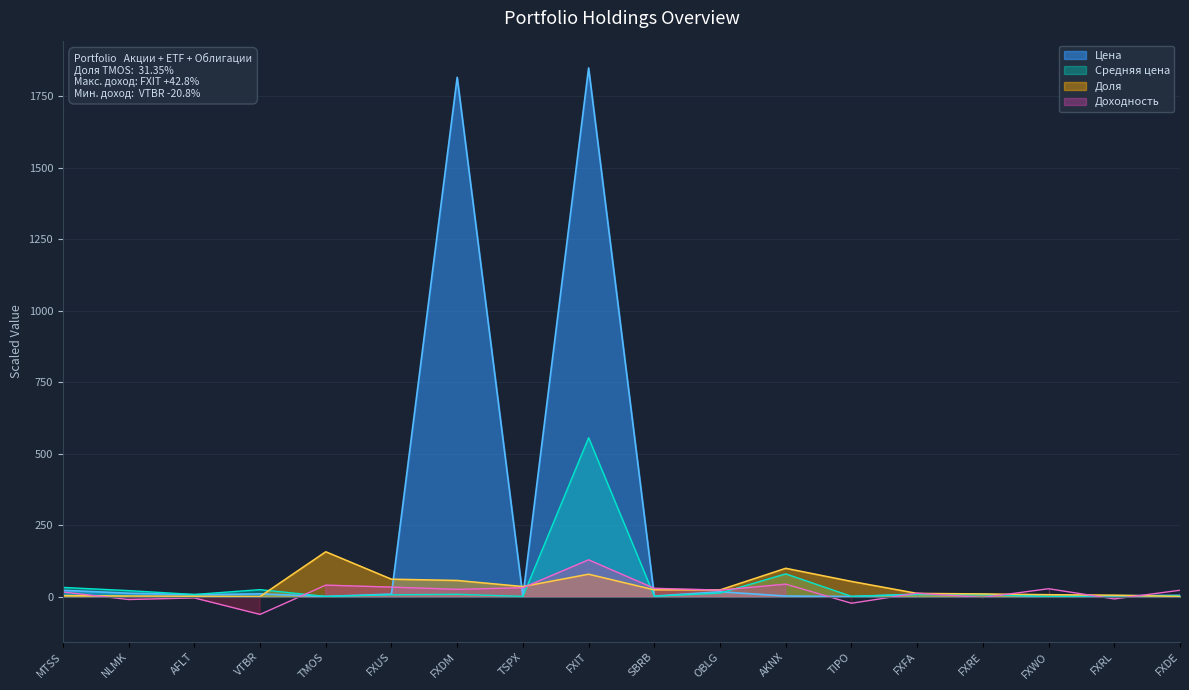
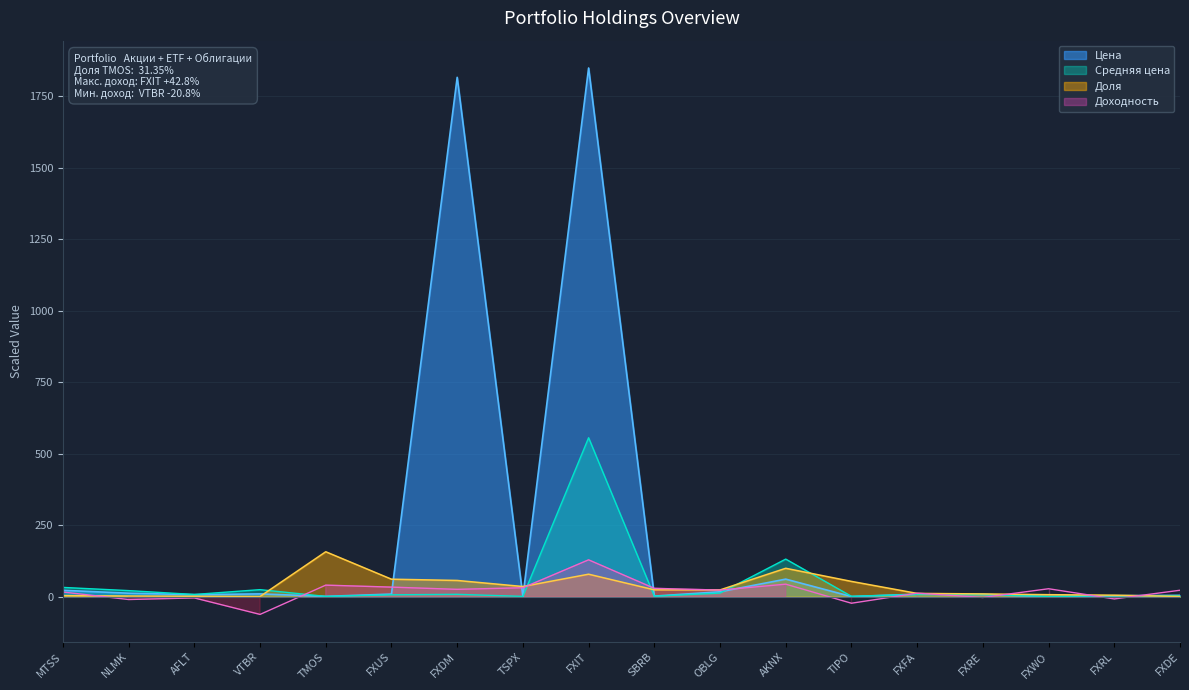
Цена, AKNX: 0 -> 60
Средняя цена, AKNX: 80 -> 130
